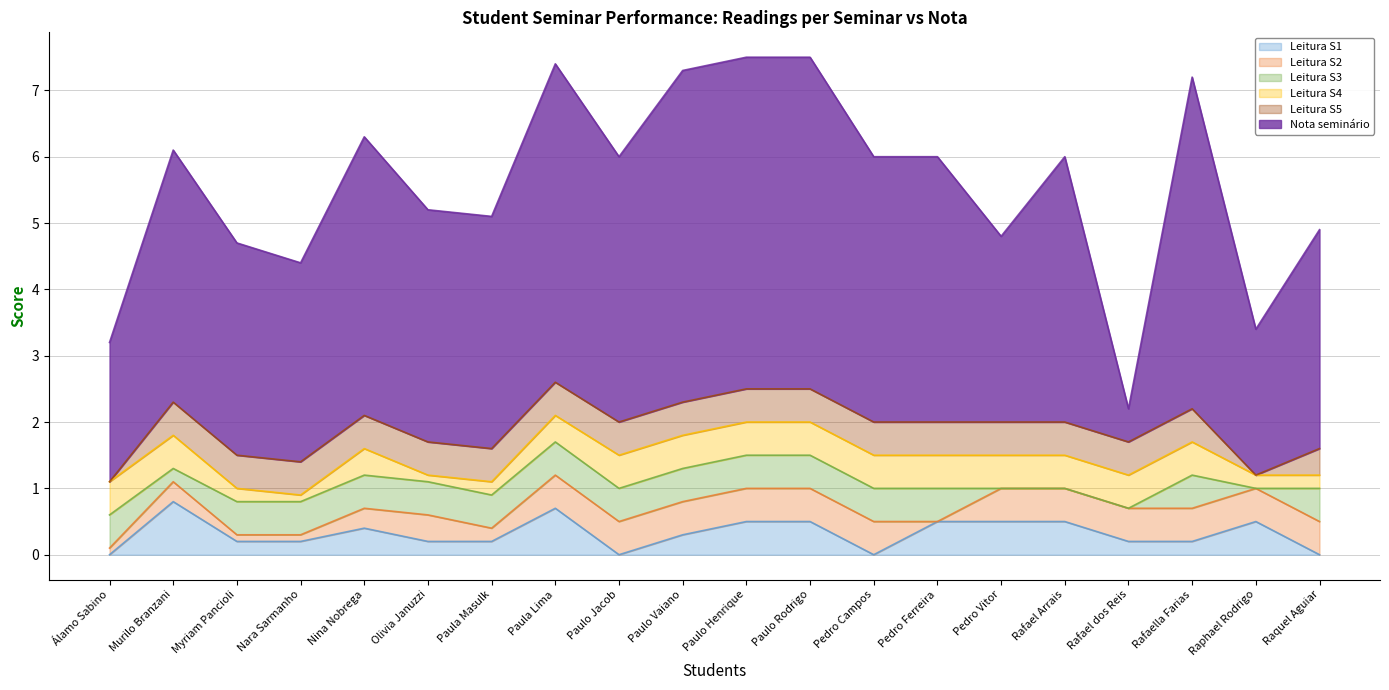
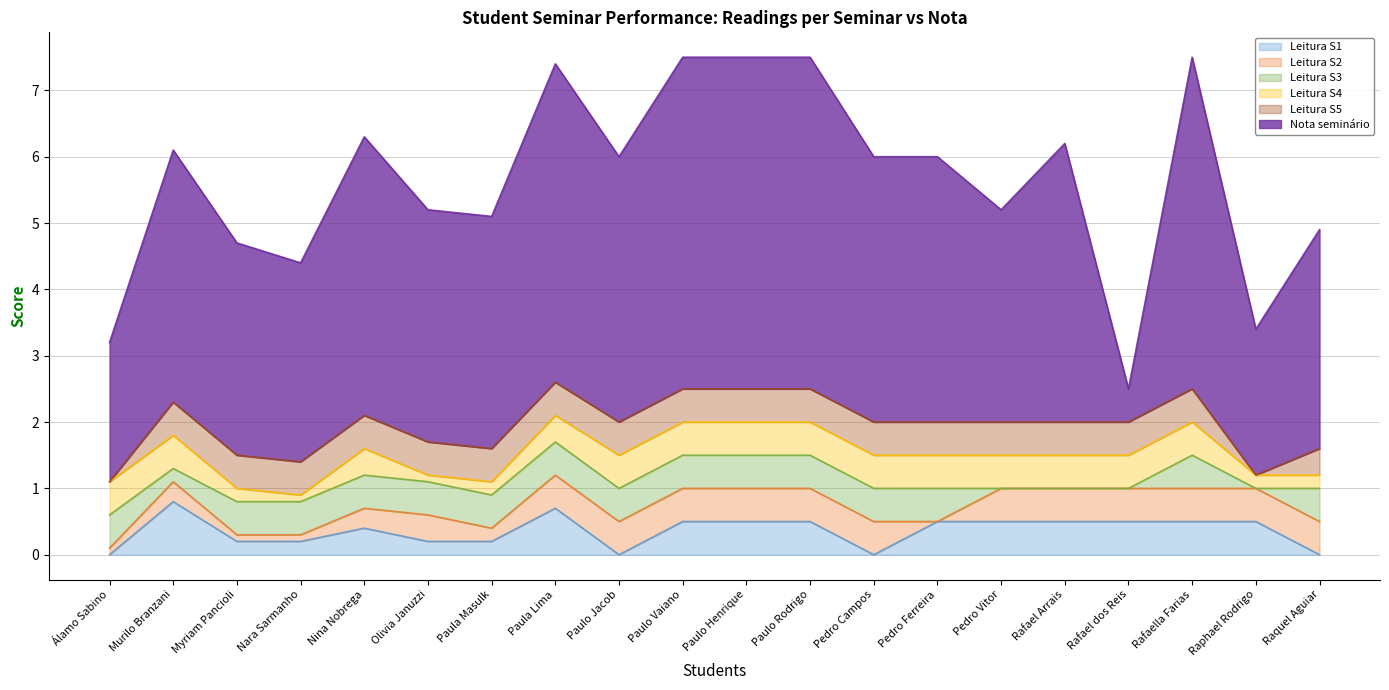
Leitura S1, Paulo Vaiano: 0.3 -> 0.5
Nota seminário, Pedro Vitor: 2.8 -> 3.2
Nota seminário, Rafael Arrais: 4.0 -> 4.2
Leitura S1, Rafael dos Reis: 0.2 -> 0.5
Leitura S1, Rafaella Farias: 0.2 -> 0.5
